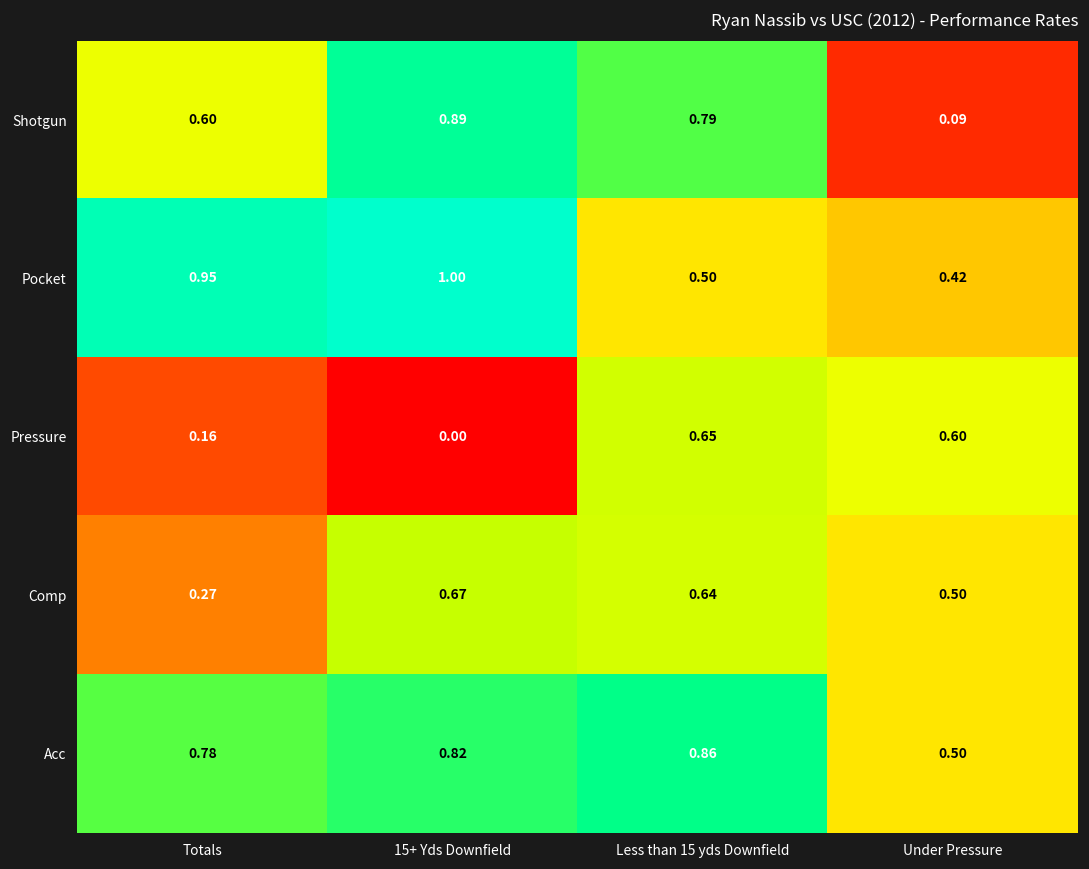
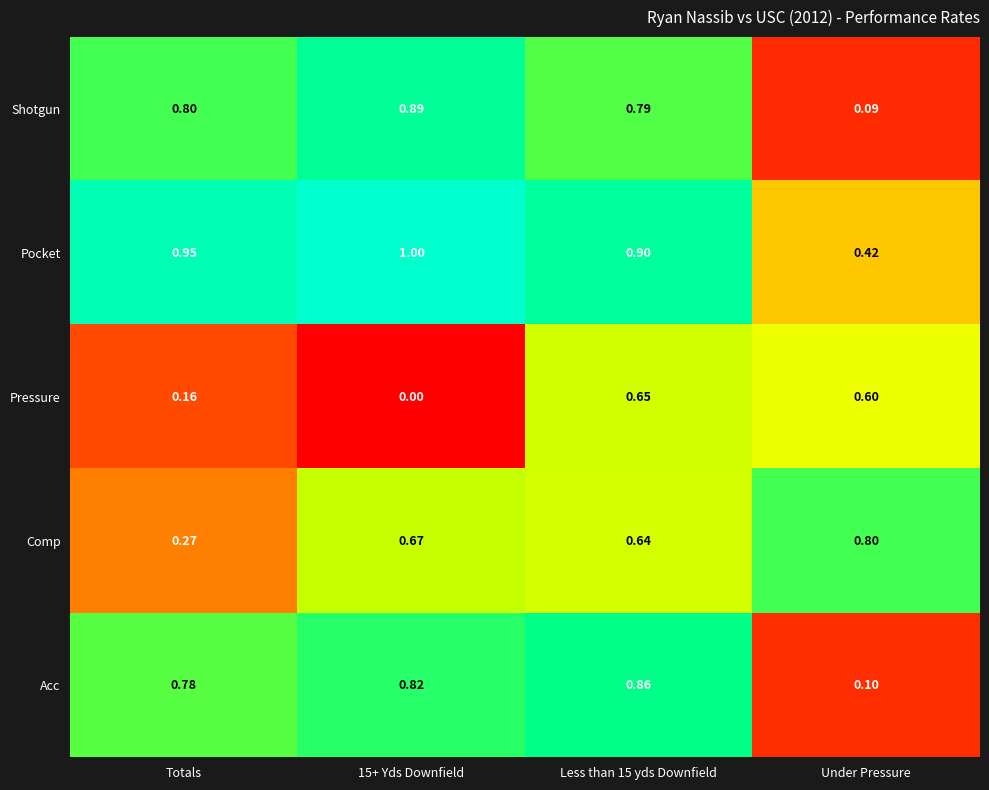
Shotgun, Totals: 0.60 -> 0.80
Pocket, Less than 15 yds Downfield: 0.50 -> 0.90
Comp, Under Pressure: 0.50 -> 0.80
Acc, Under Pressure: 0.50 -> 0.10
